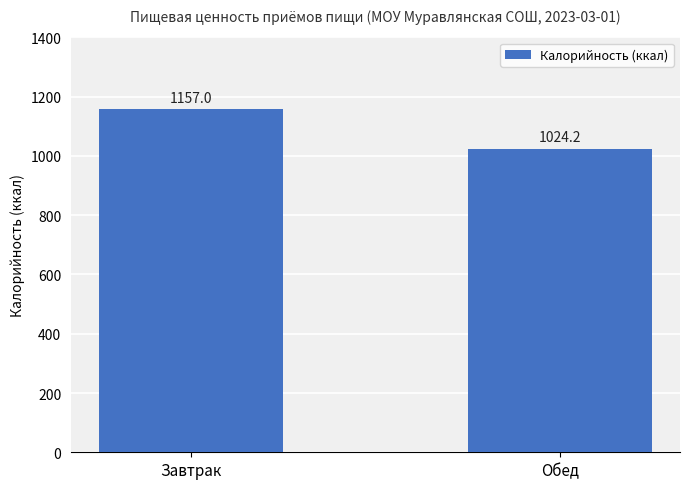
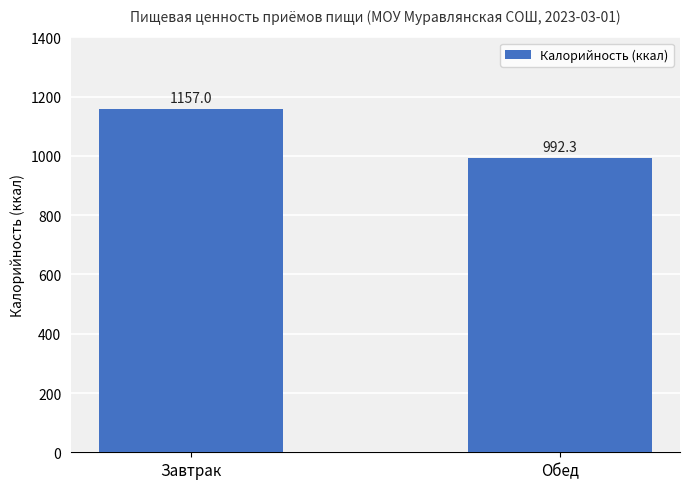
Обед: 1024.2 -> 992.3
